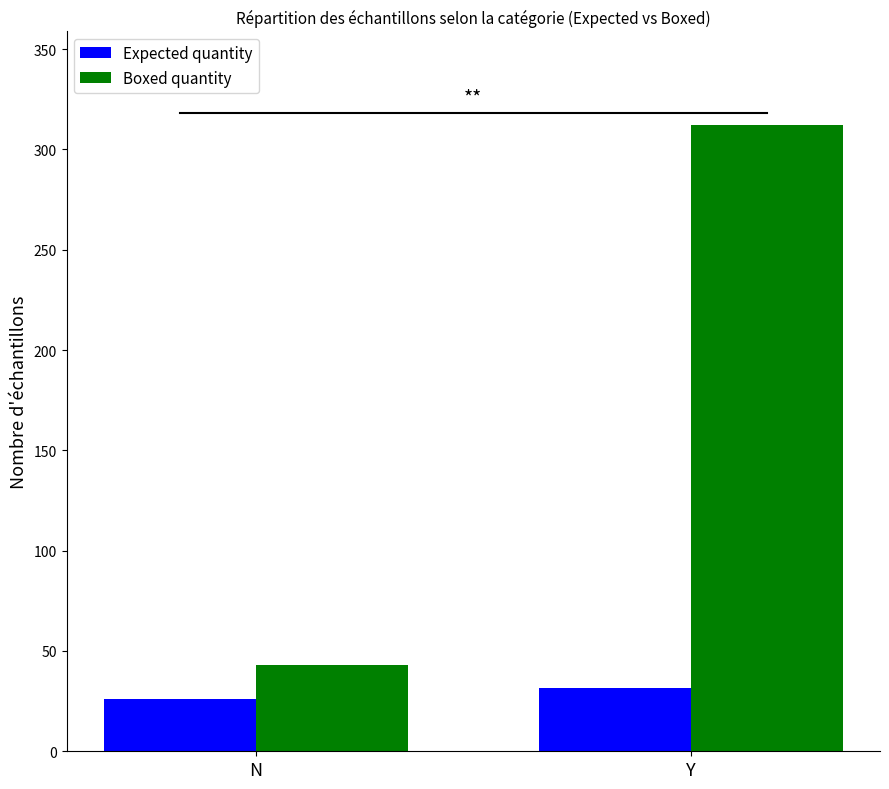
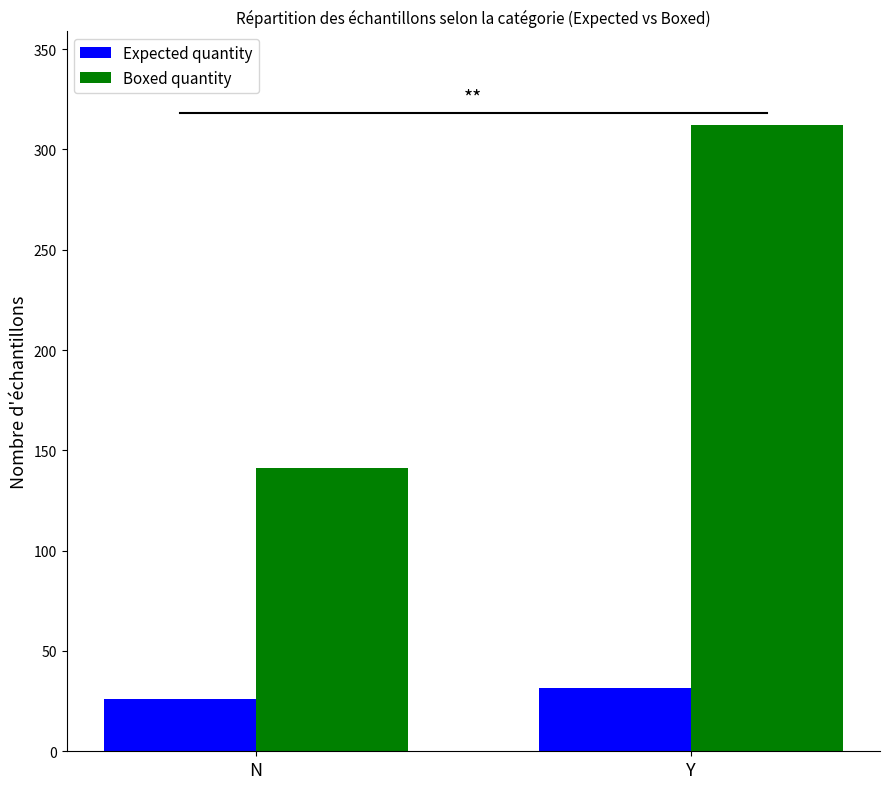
Boxed quantity, N: 43 -> 141
